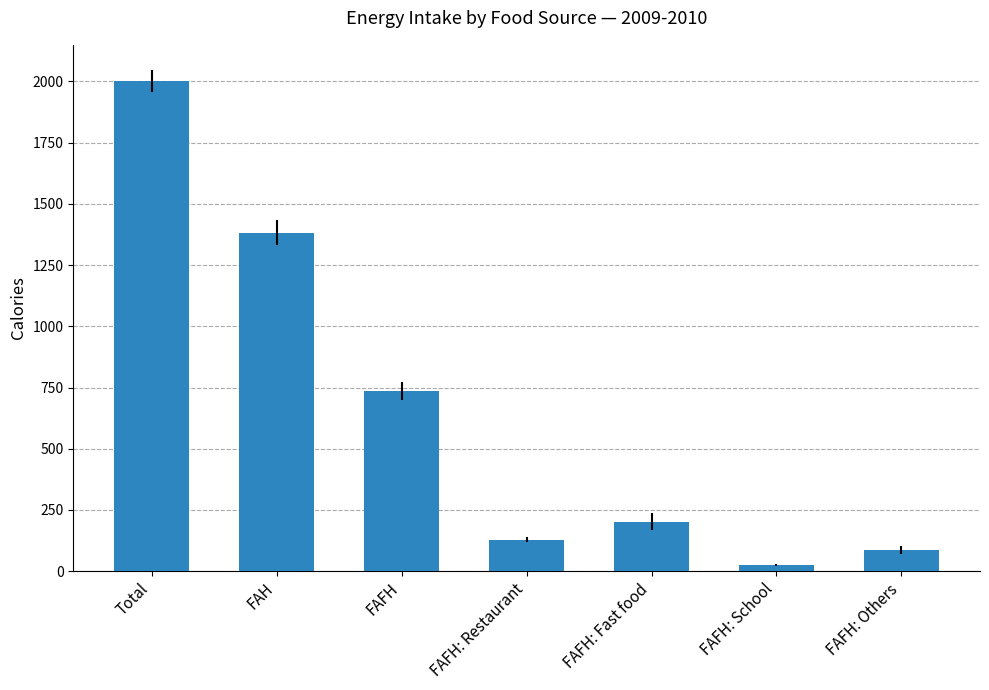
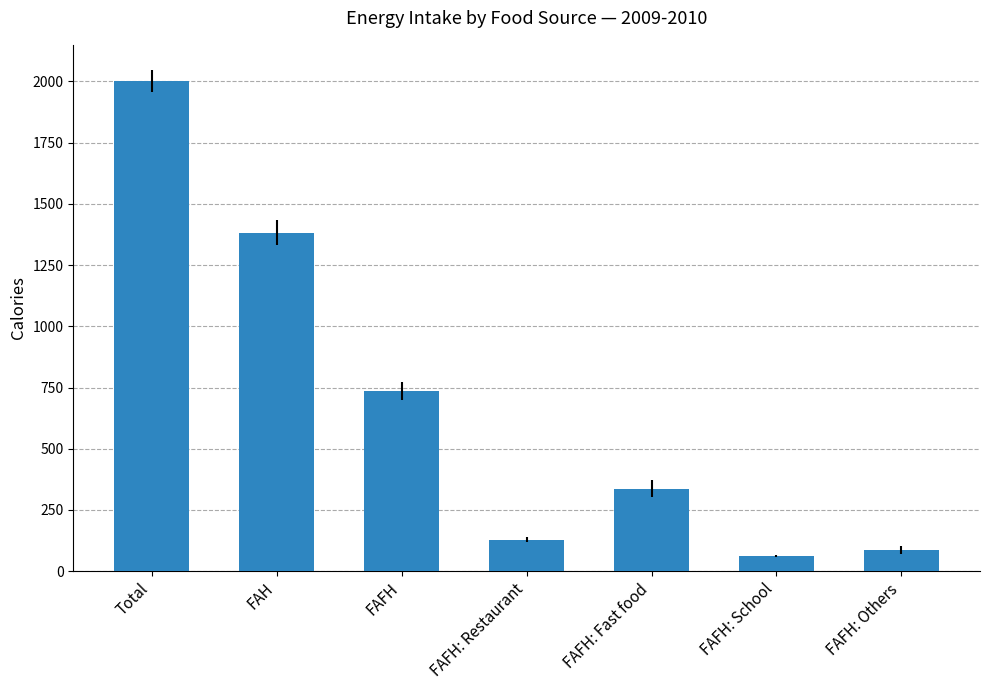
FAFH: Fast food: 200 -> 340
FAFH: School: 20 -> 60
